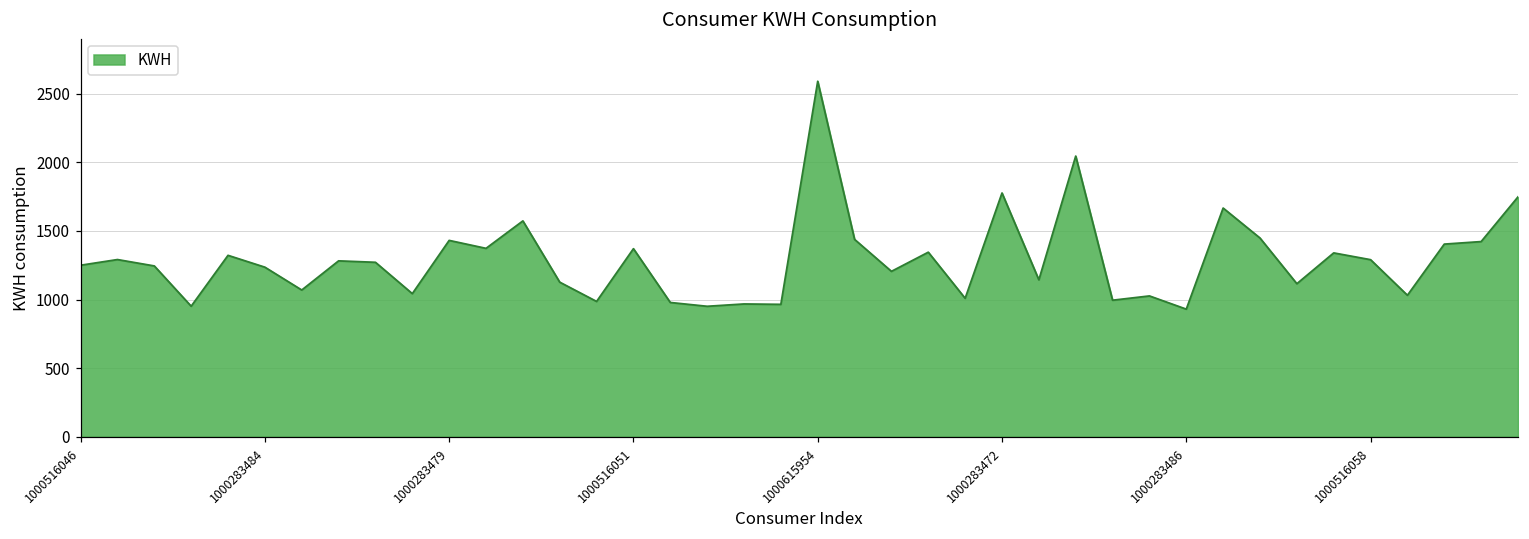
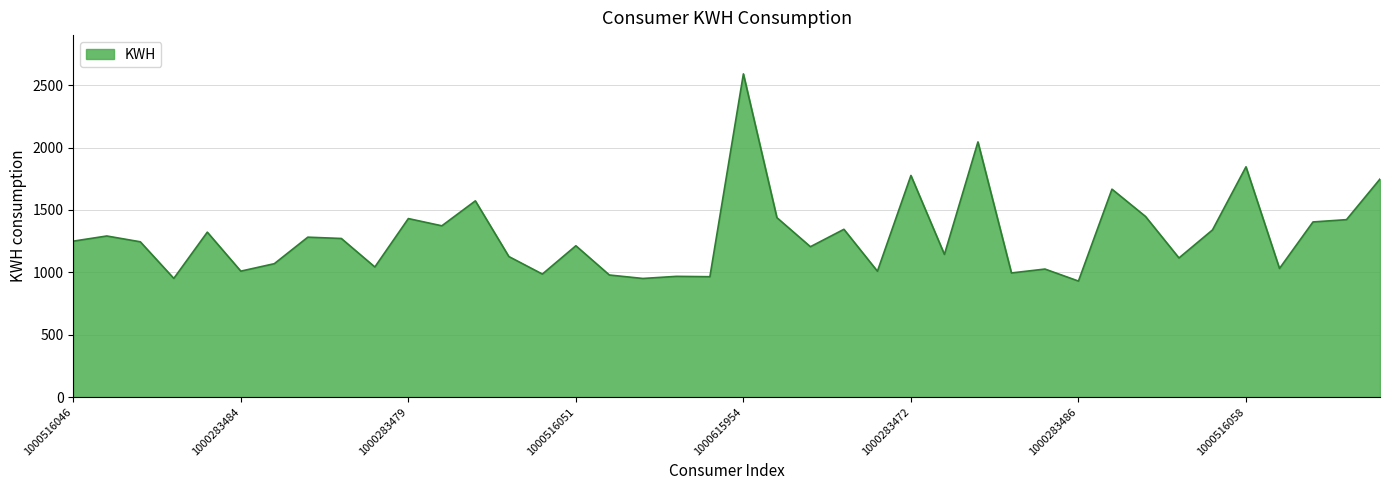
1000283484: 1240 -> 1010
1000516051: 1370 -> 1210
1000516058: 1290 -> 1850
